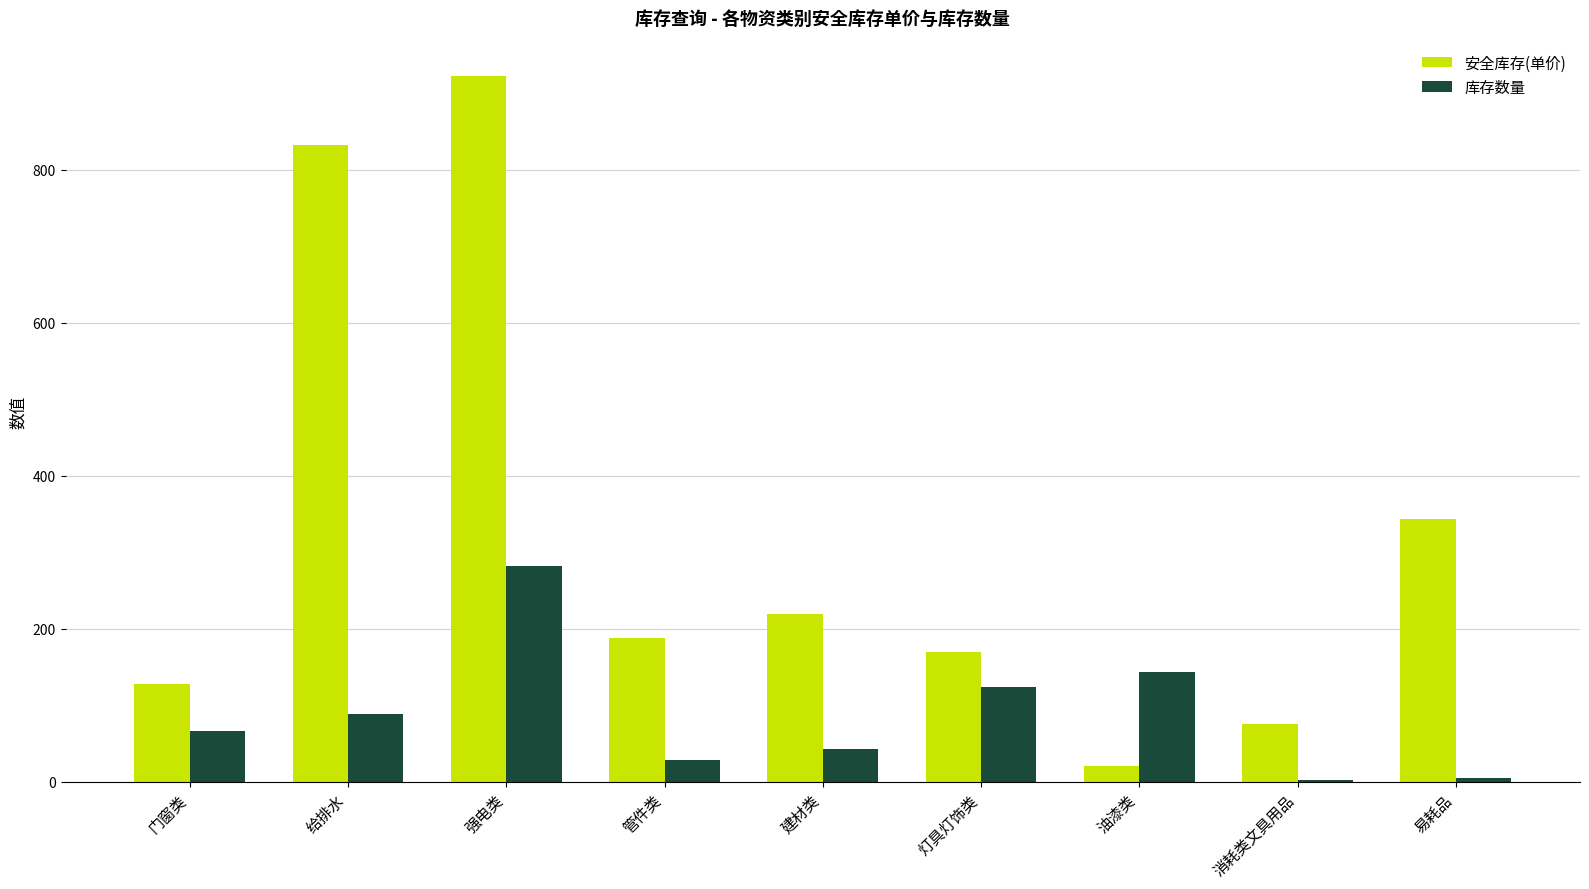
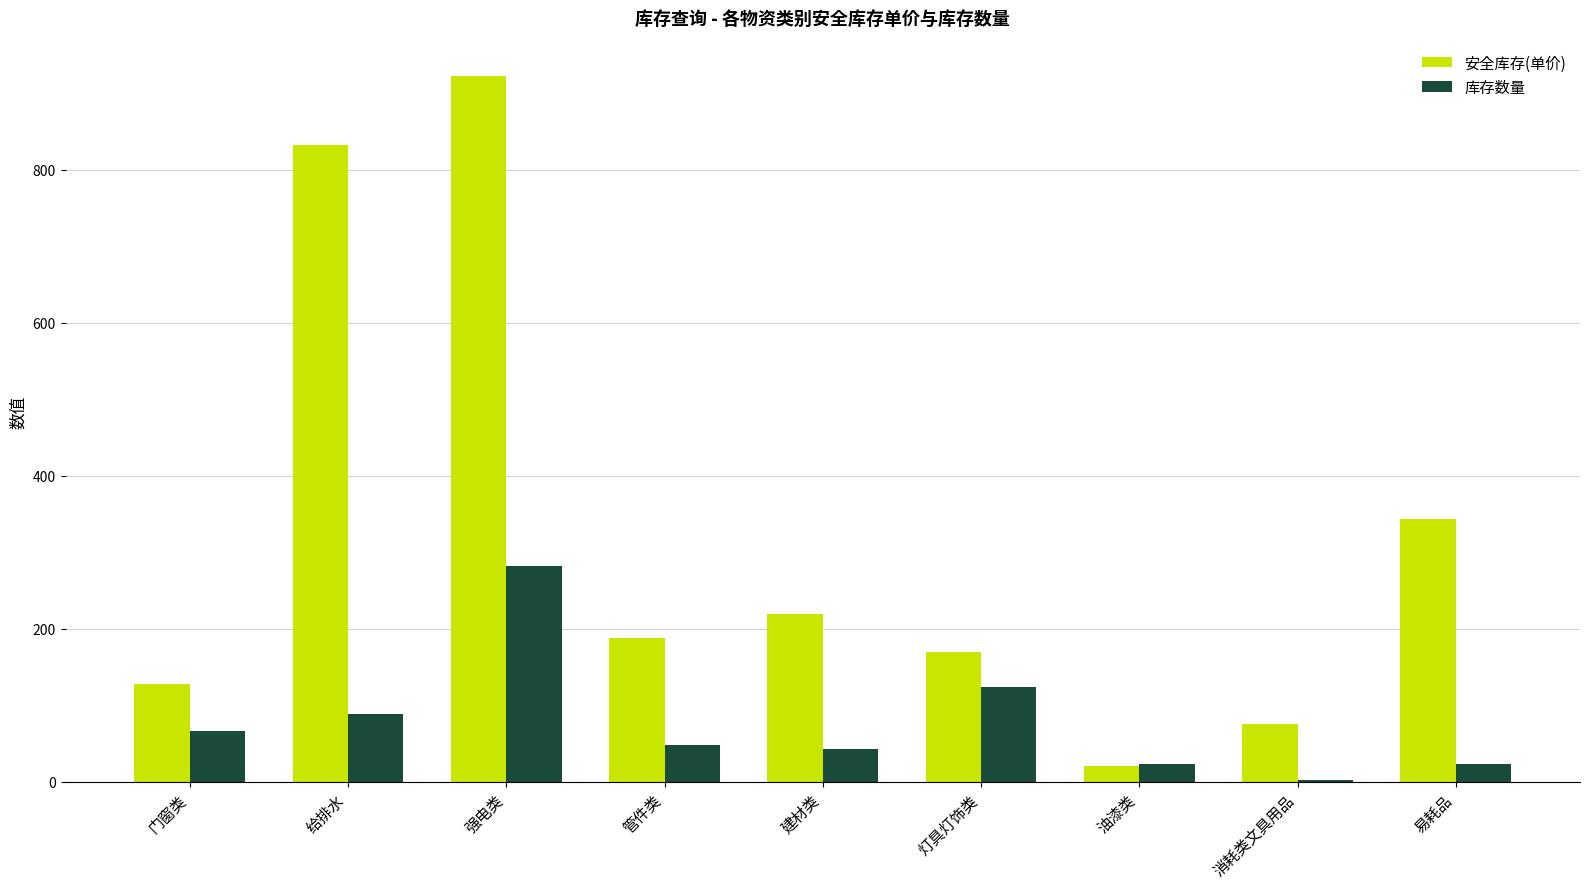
库存数量, 管件类: 30 -> 50
库存数量, 油漆类: 140 -> 20
库存数量, 易耗品: 10 -> 20
